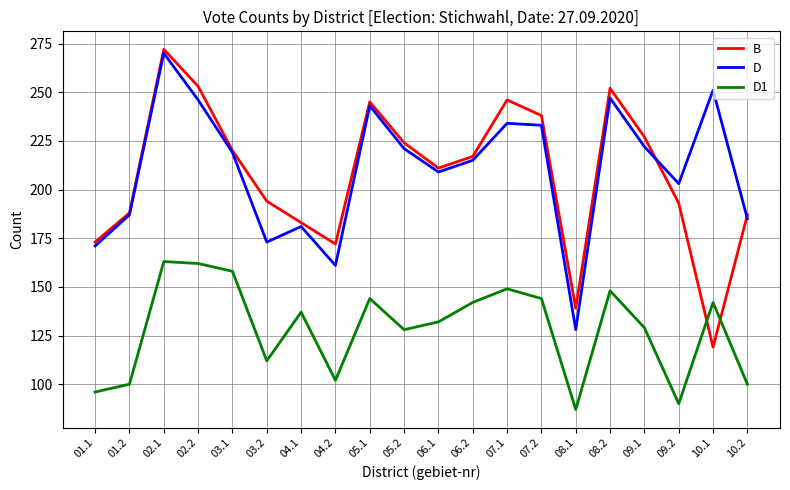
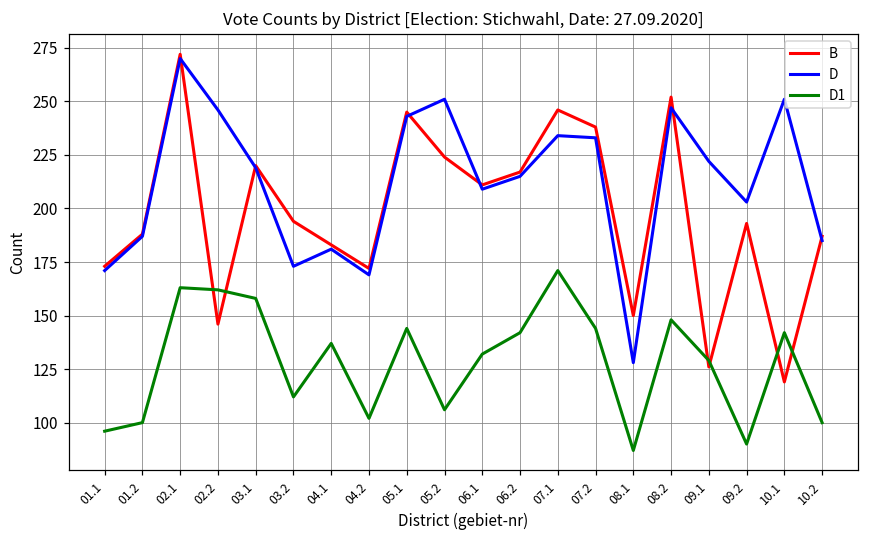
B, 02.2: 253 -> 146
D, 04.2: 161 -> 169
D, 05.2: 221 -> 251
D1, 05.2: 128 -> 106
D1, 07.1: 149 -> 171
B, 08.1: 139 -> 150
B, 09.1: 227 -> 126
